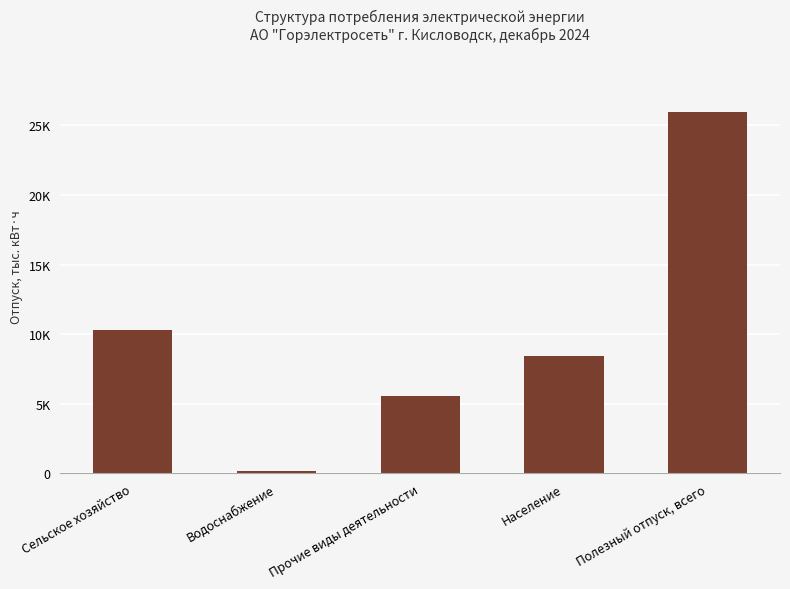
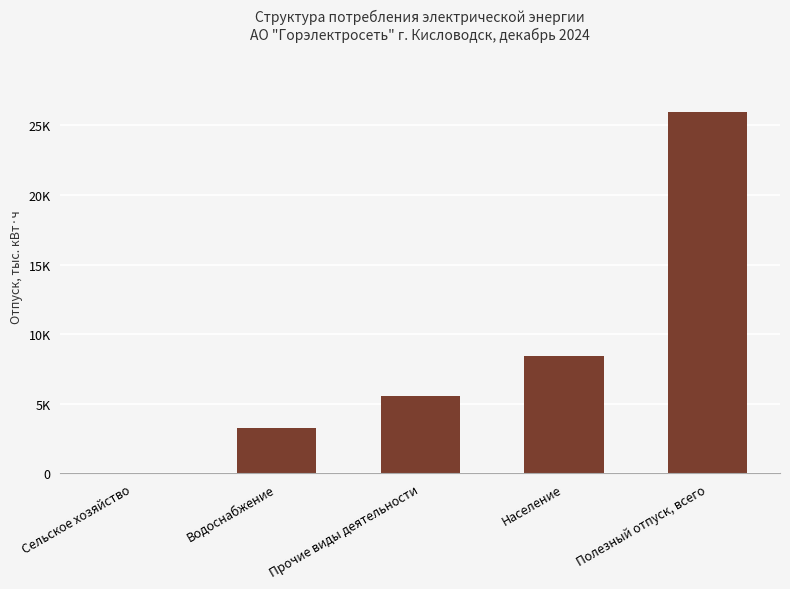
Сельское хозяйство: 10300 -> 0
Водоснабжение: 200 -> 3200
